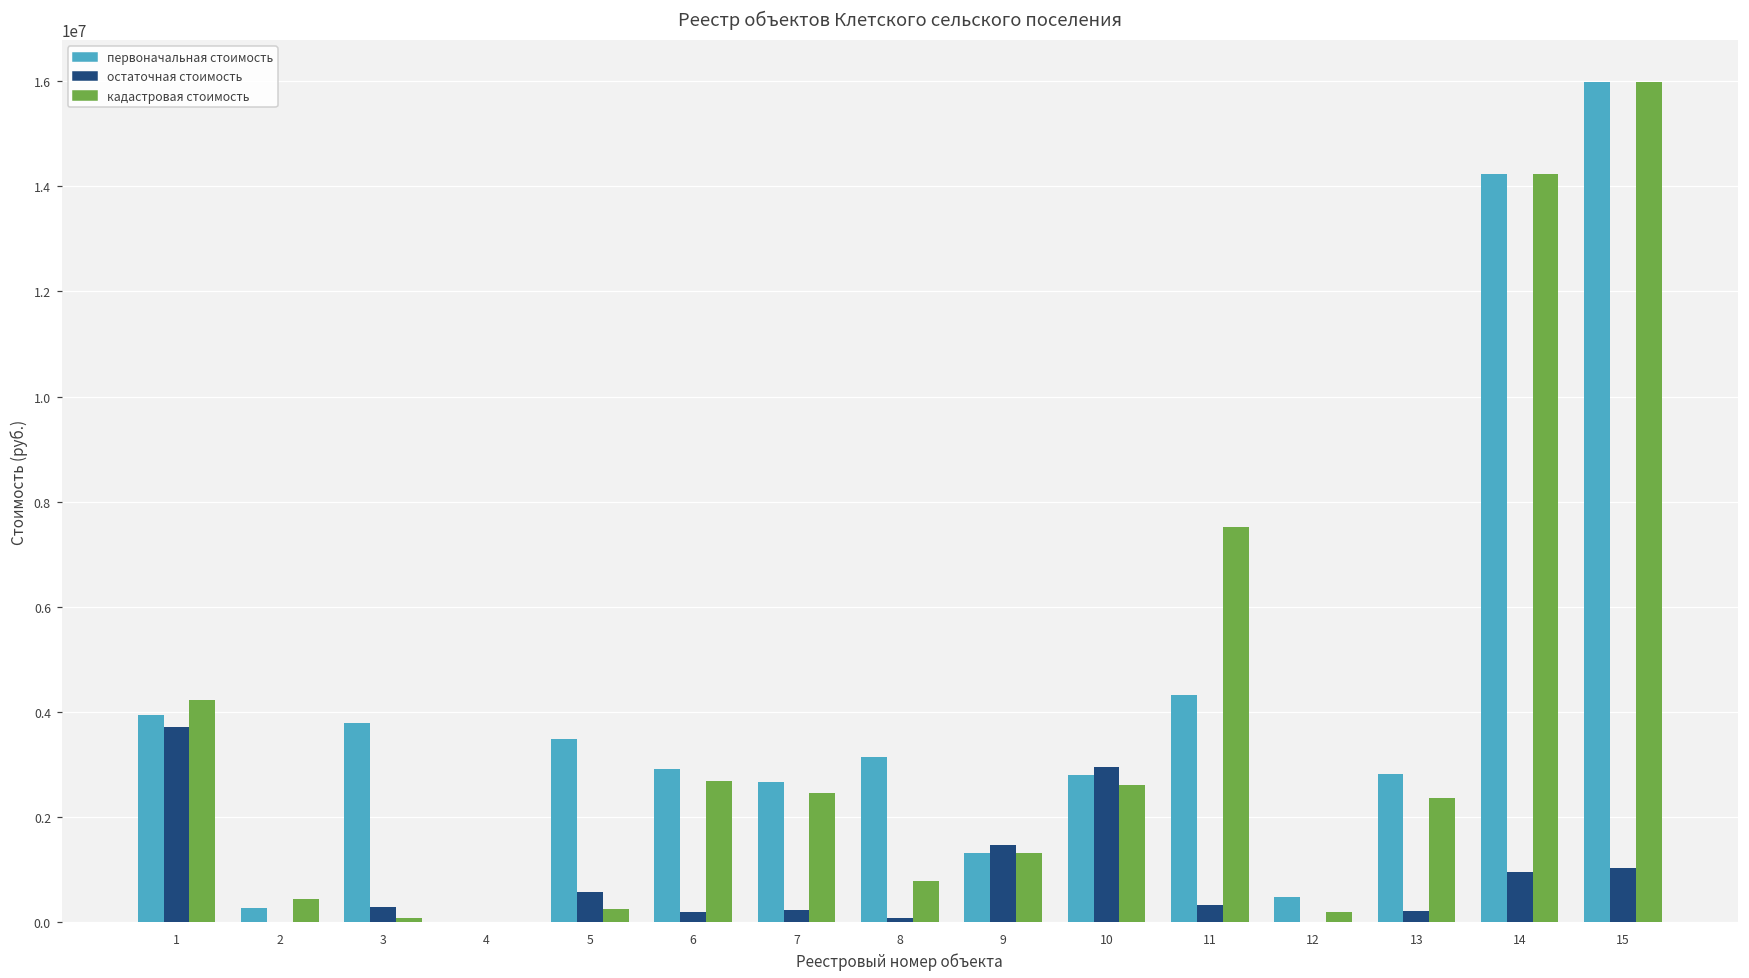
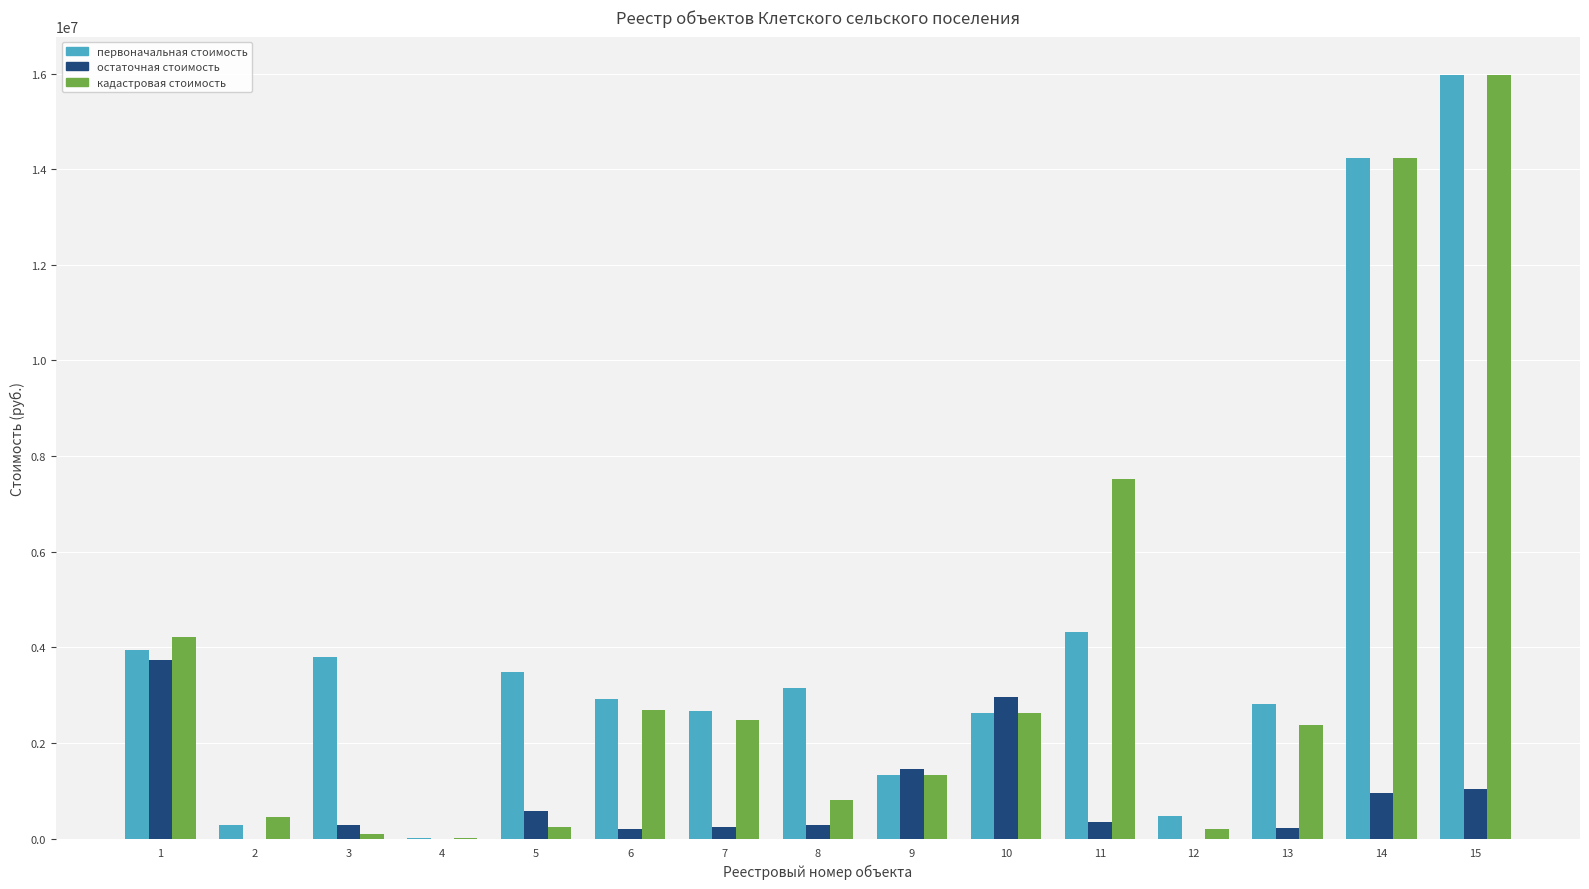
остаточная стоимость, 8: 100000 -> 300000
первоначальная стоимость, 10: 2800000 -> 2600000
